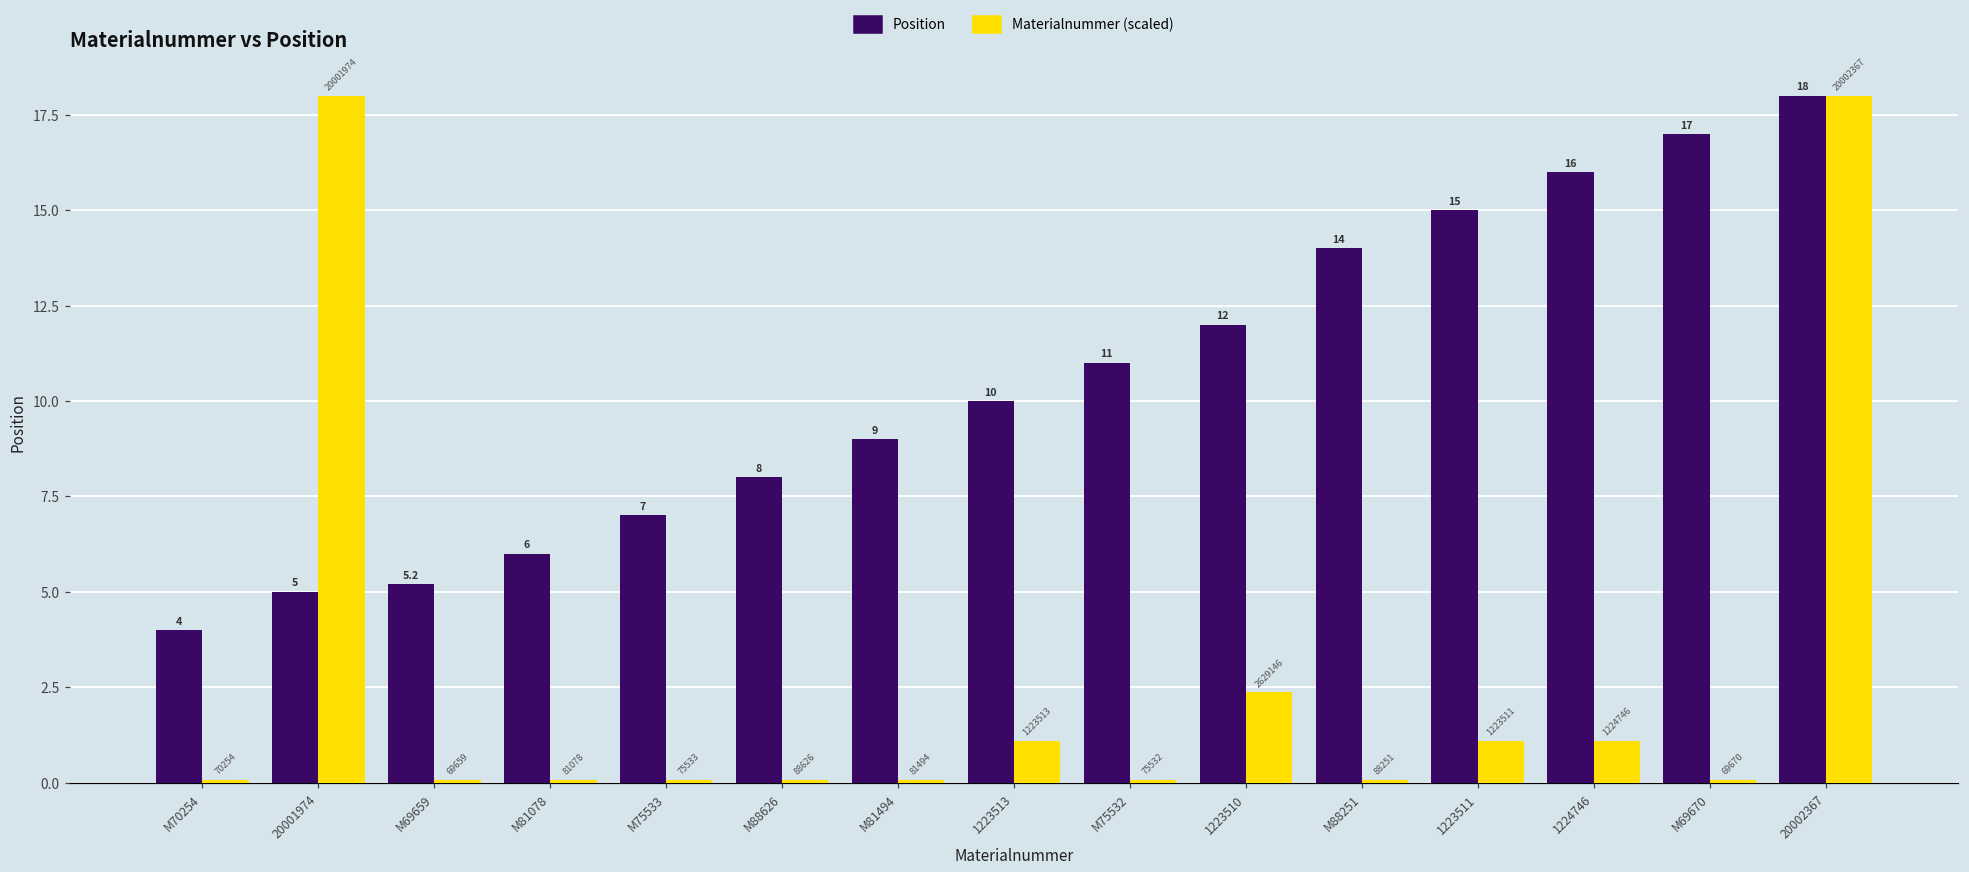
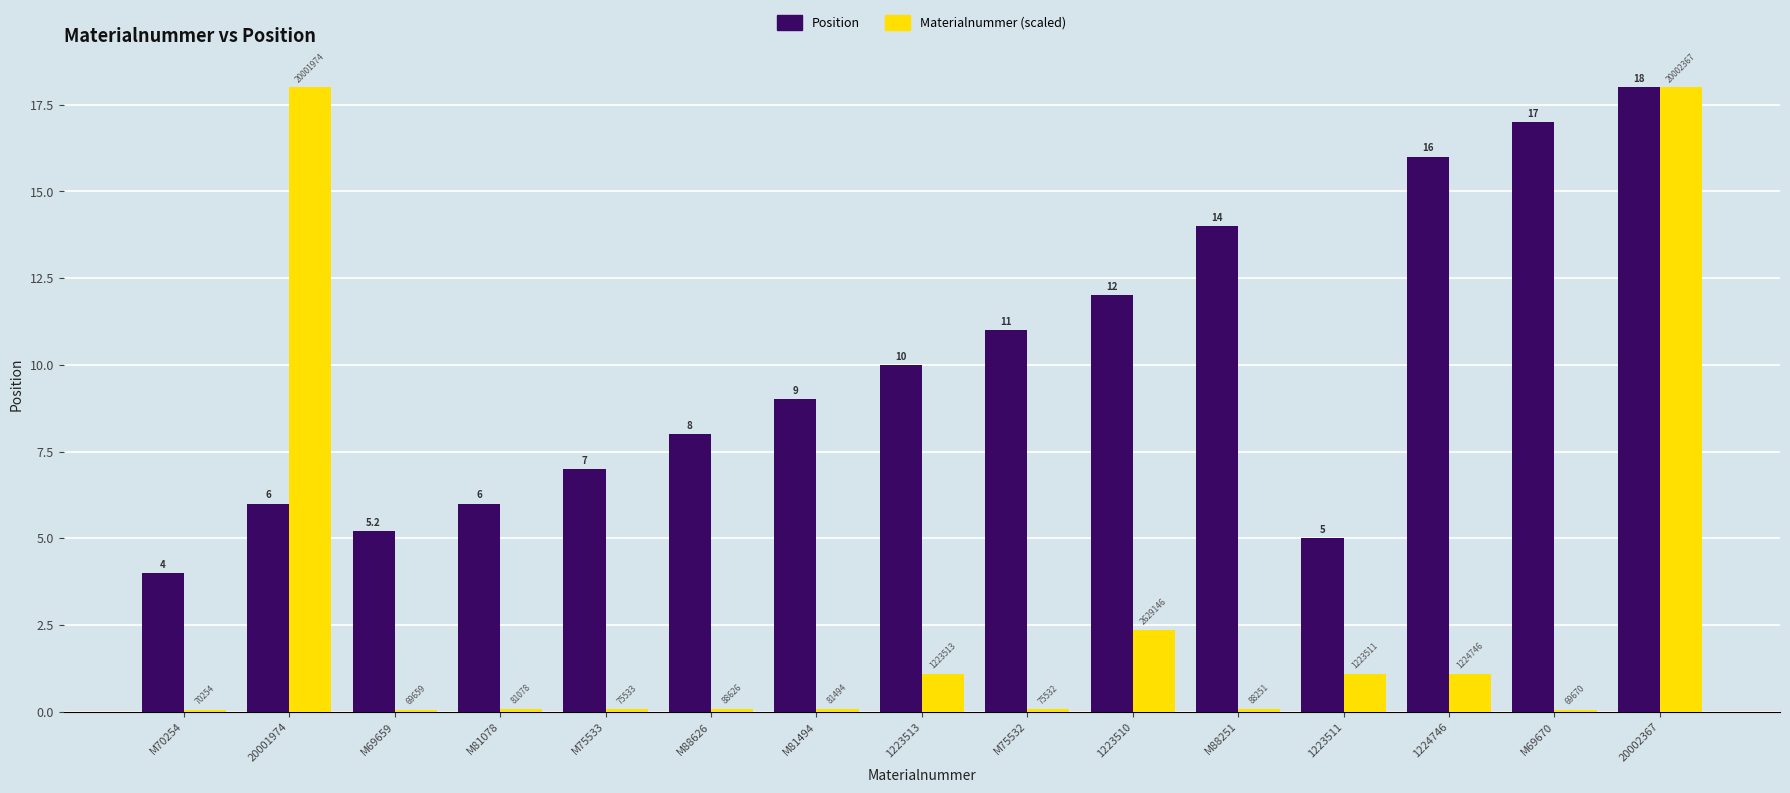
Position, 20001974: 5 -> 6
Position, 1223511: 15 -> 5
